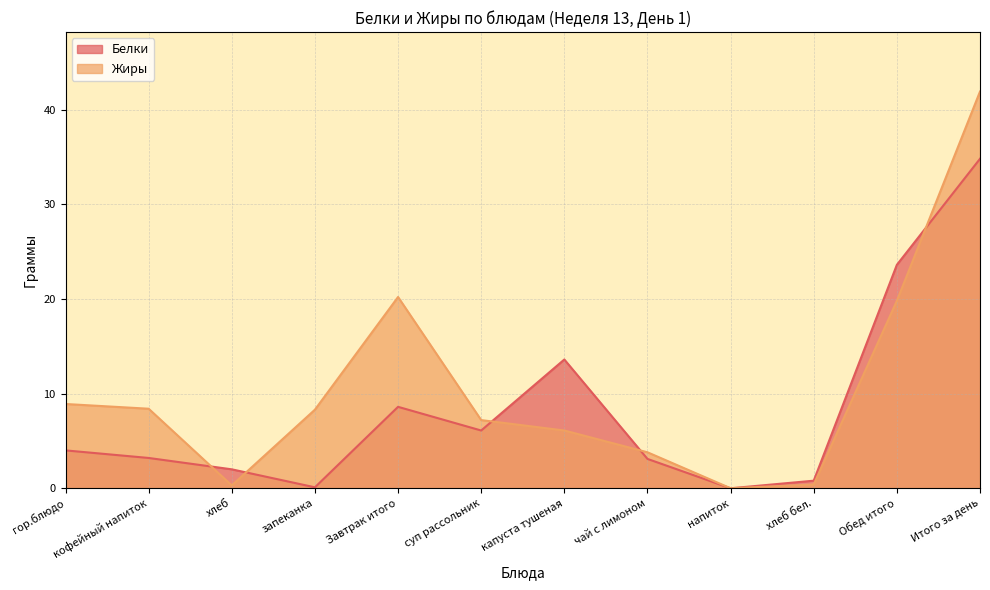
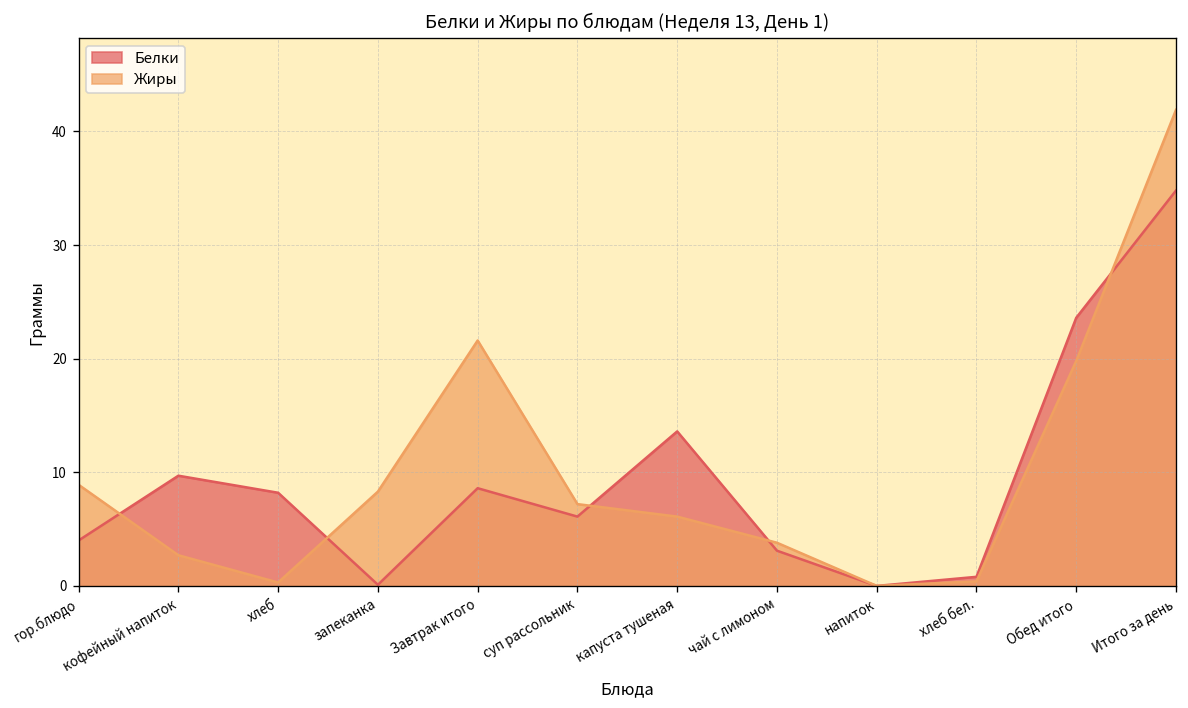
Белки, кофейный напиток: 3 -> 10
Жиры, кофейный напиток: 8 -> 3
Белки, хлеб: 2 -> 8
Жиры, Завтрак итого: 20 -> 22
